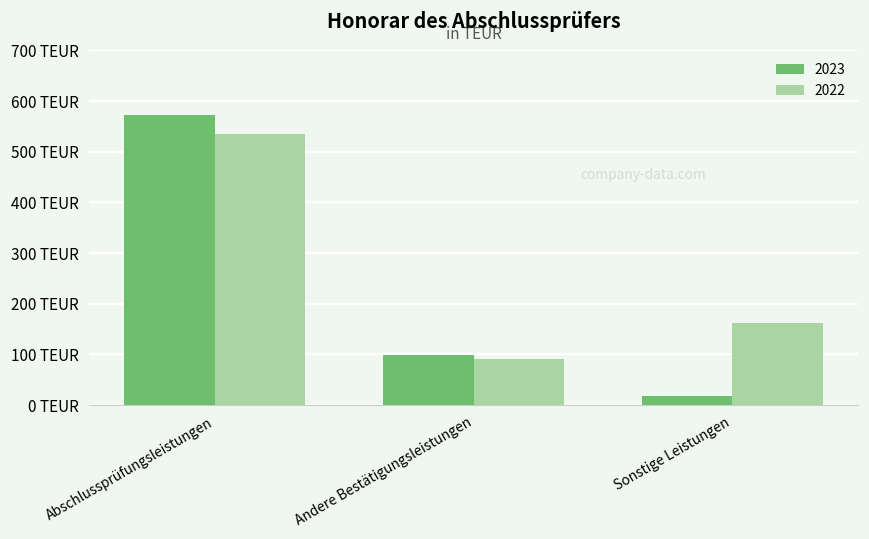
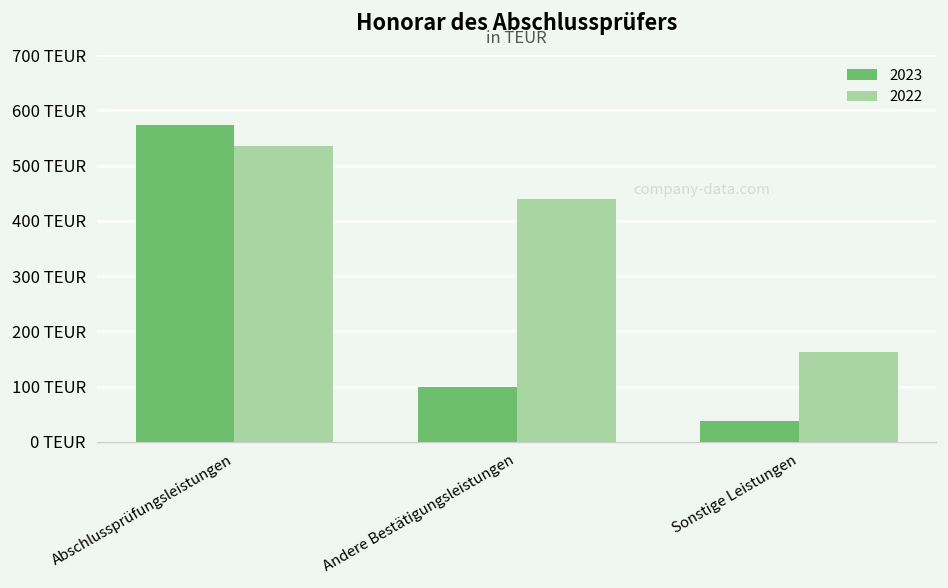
2022, Andere Bestätigungsleistungen: 90 TEUR -> 440 TEUR
2023, Sonstige Leistungen: 20 TEUR -> 40 TEUR
